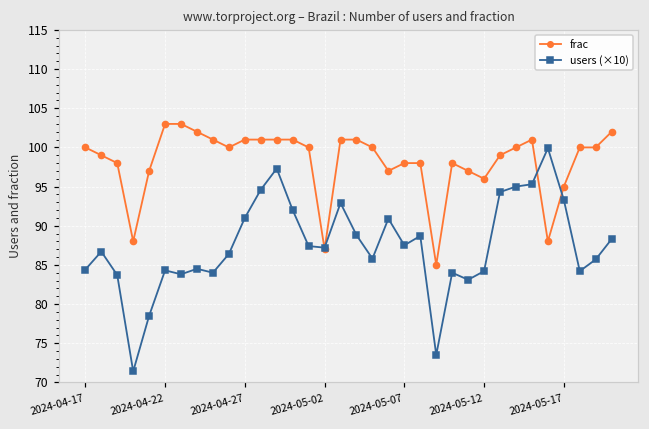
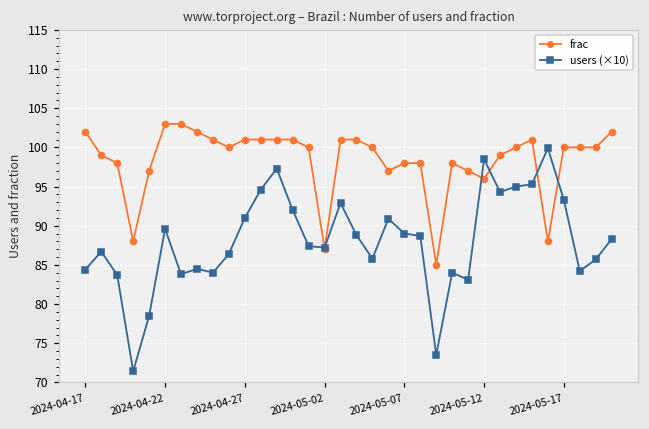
frac, 2024-04-17: 100 -> 102
users (×10), 2024-04-22: 84 -> 90
users (×10), 2024-05-07: 88 -> 89
users (×10), 2024-05-12: 84 -> 99
frac, 2024-05-17: 95 -> 100
